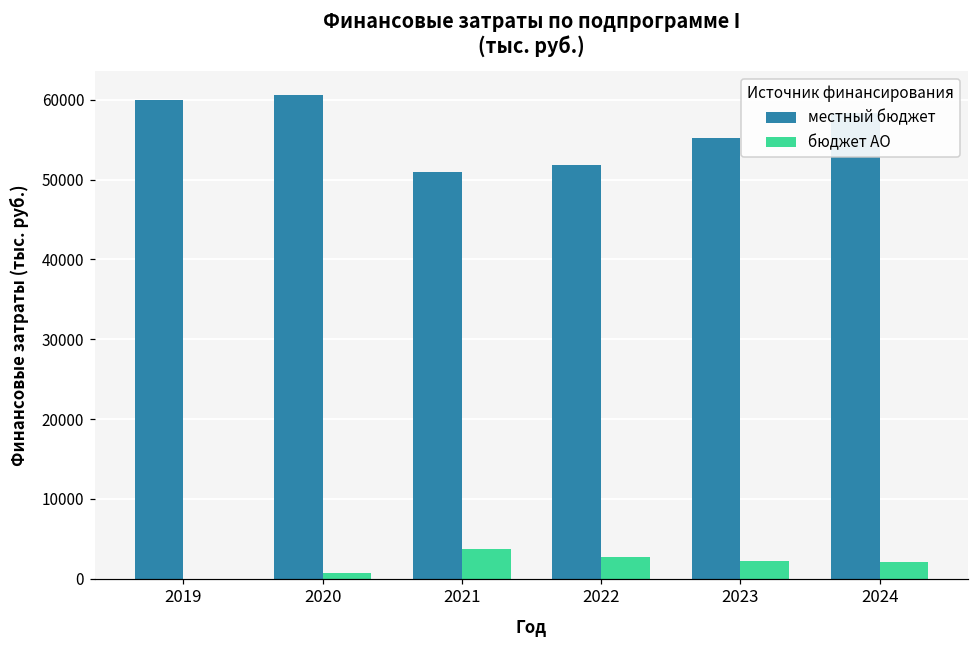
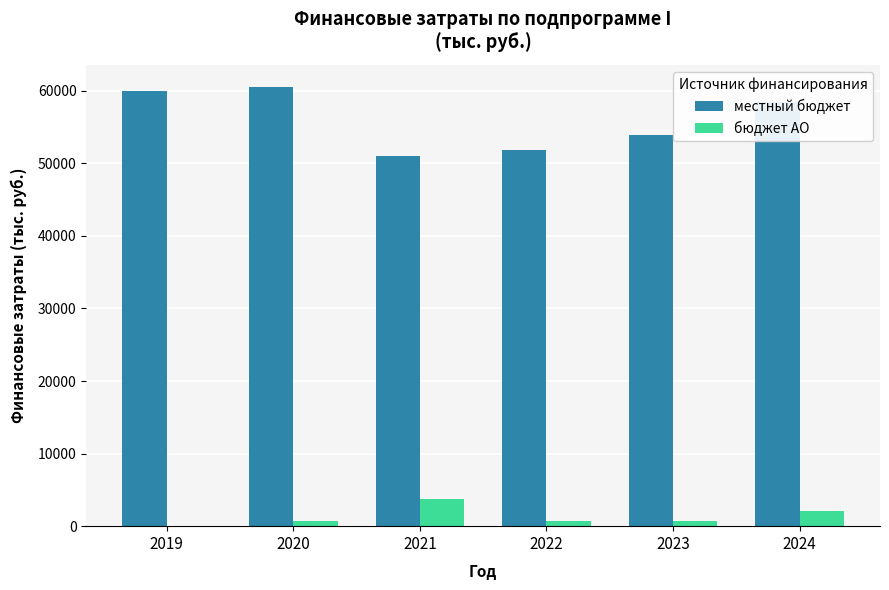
бюджет АО, 2022: 3000 -> 1000
местный бюджет, 2023: 55000 -> 54000
бюджет АО, 2023: 2000 -> 1000
